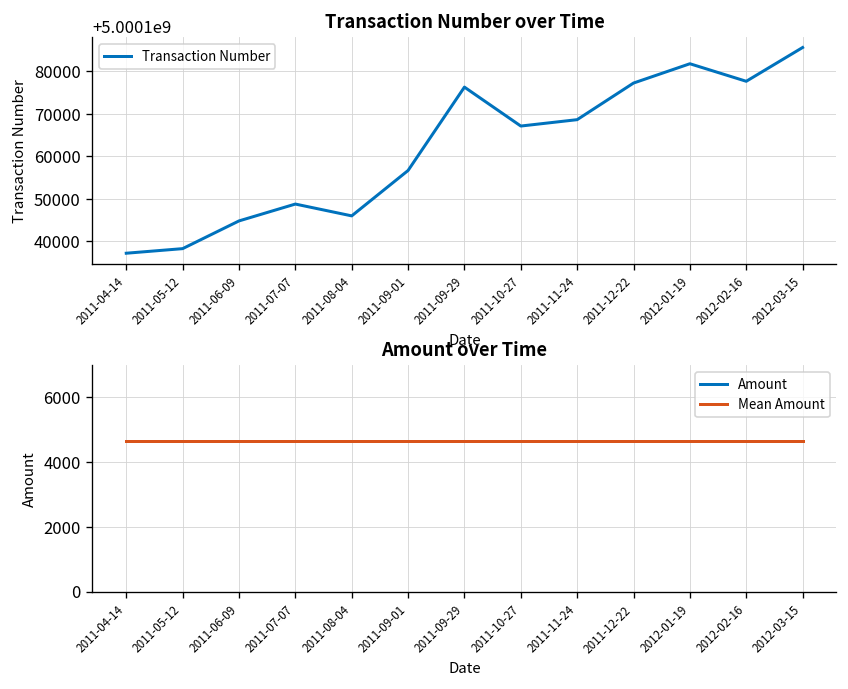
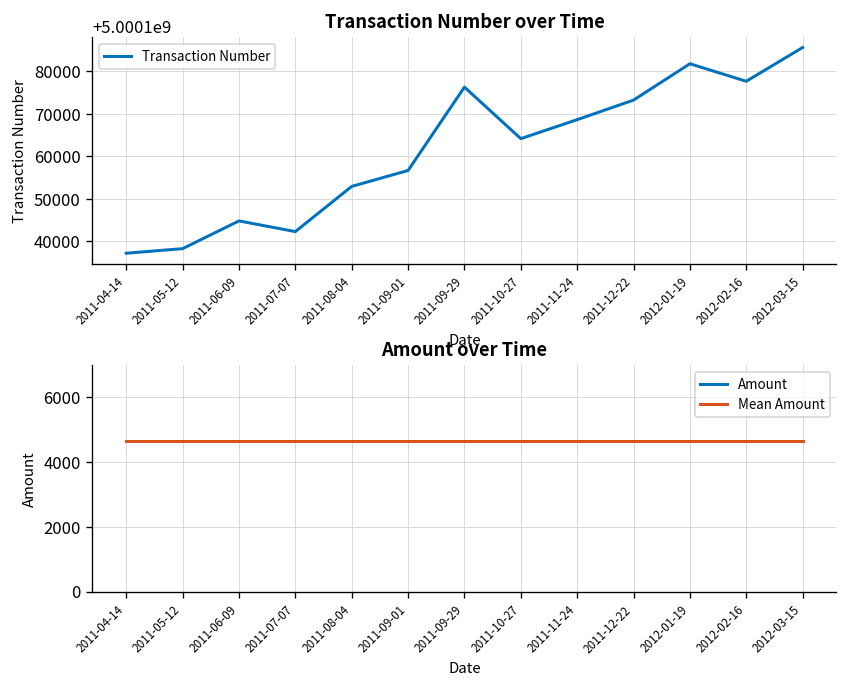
Transaction Number over Time, 2011-07-07: 5000149000 -> 5000142000
Transaction Number over Time, 2011-08-04: 5000146000 -> 5000153000
Transaction Number over Time, 2011-10-27: 5000167000 -> 5000164000
Transaction Number over Time, 2011-12-22: 5000177000 -> 5000173000
